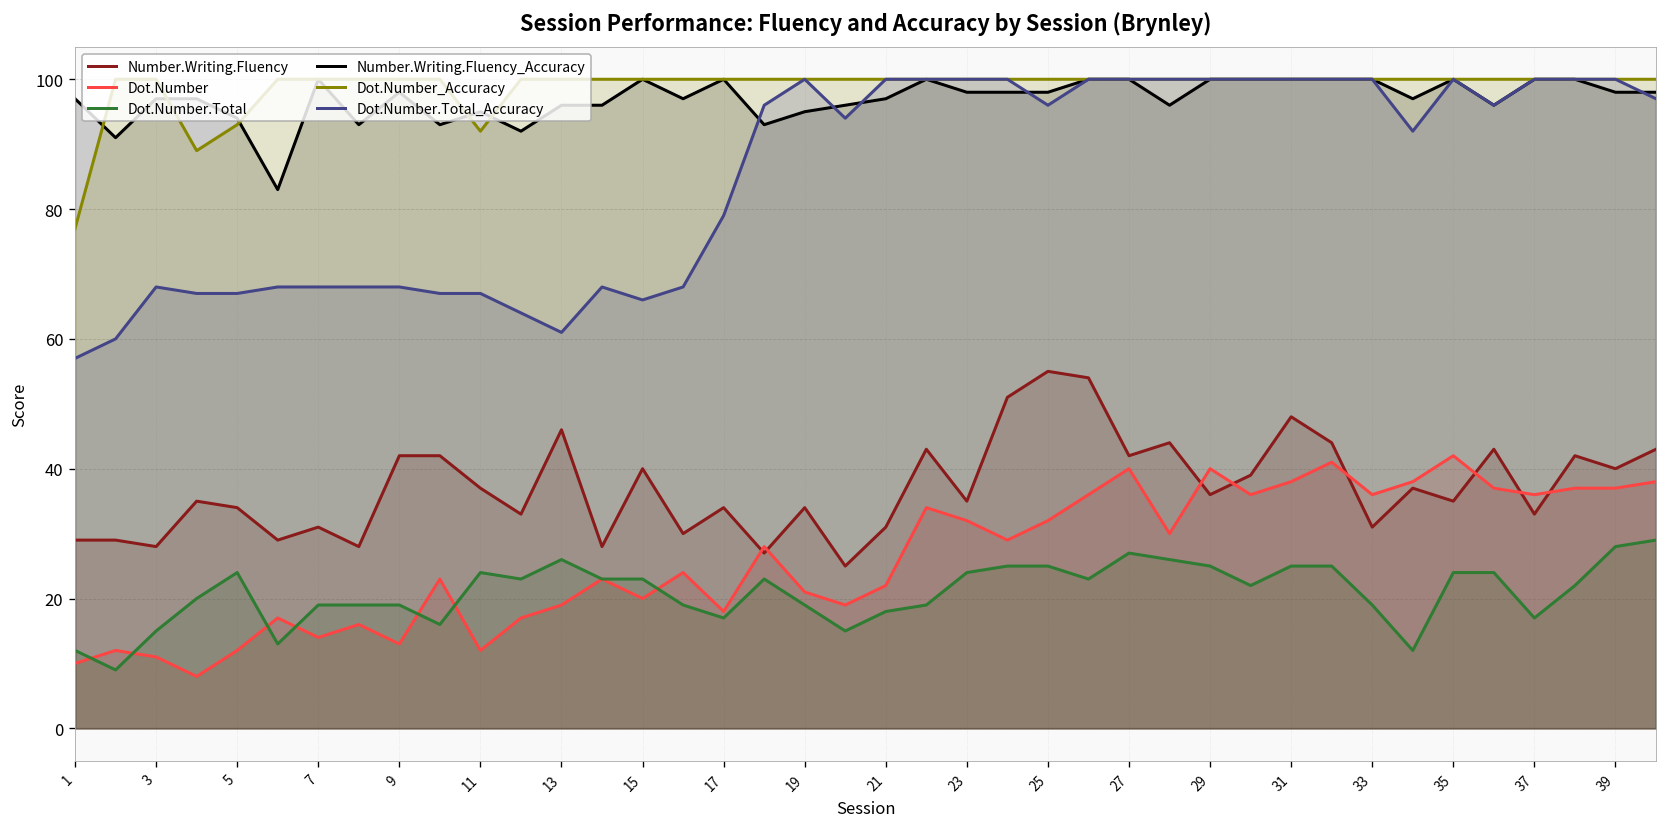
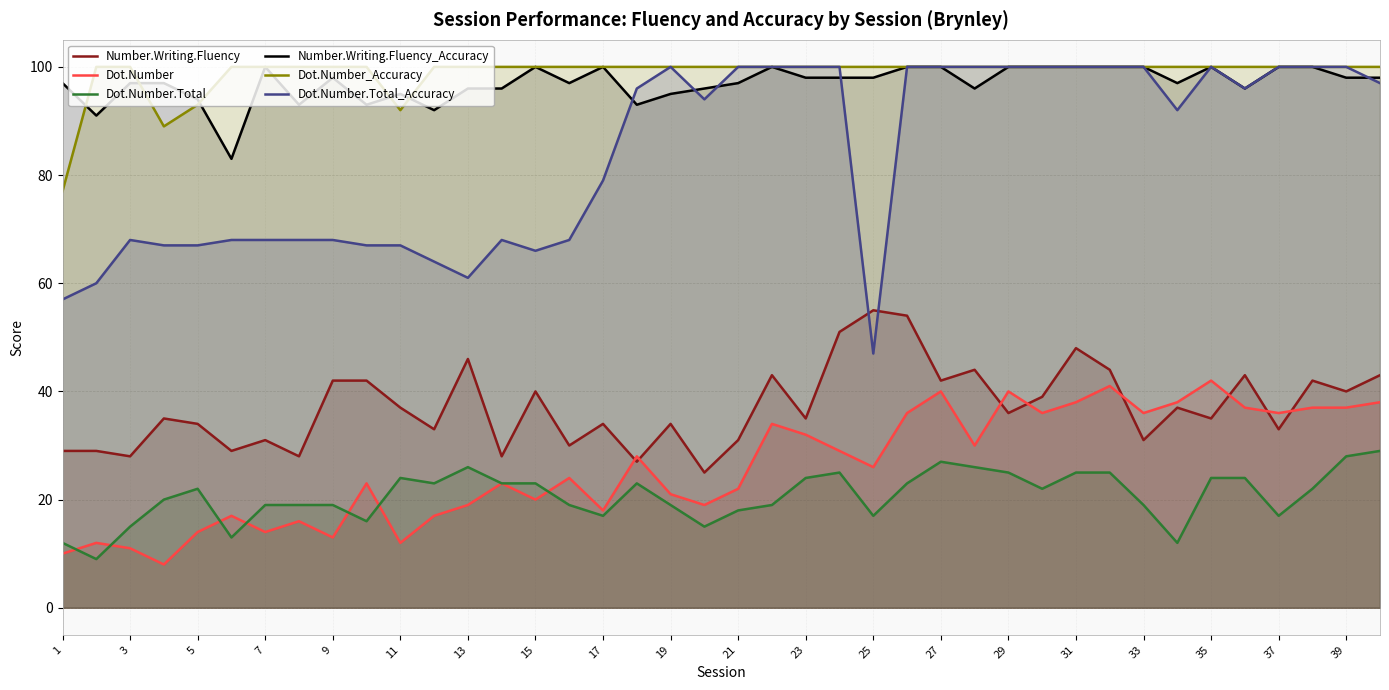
Dot.Number, 5: 12 -> 14
Dot.Number.Total, 5: 24 -> 22
Dot.Number, 25: 32 -> 26
Dot.Number.Total, 25: 25 -> 17
Dot.Number.Total_Accuracy, 25: 96 -> 47
